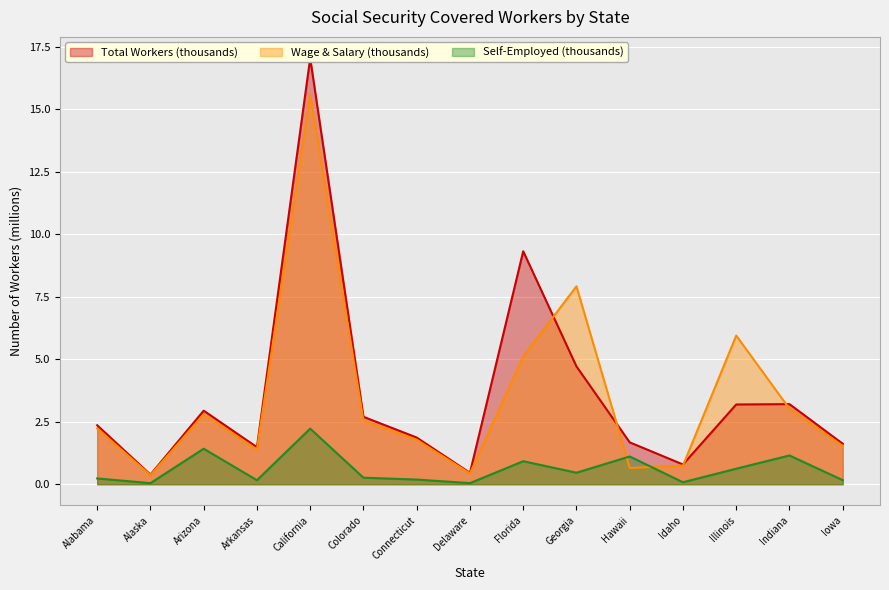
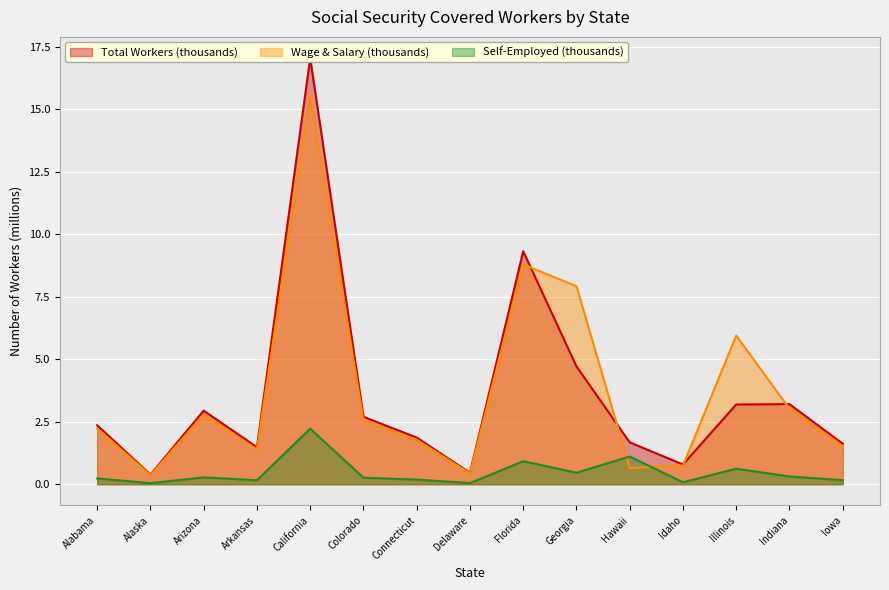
Self-Employed (thousands), Arizona: 1.4 -> 0.3
Wage & Salary (thousands), Florida: 5.1 -> 8.8
Self-Employed (thousands), Indiana: 1.1 -> 0.3
